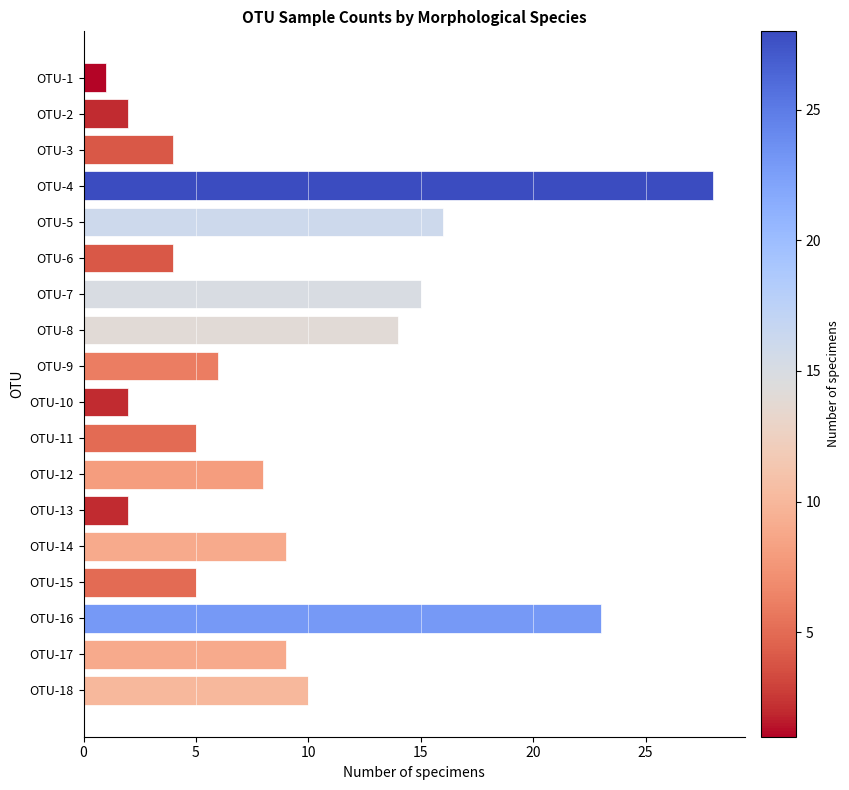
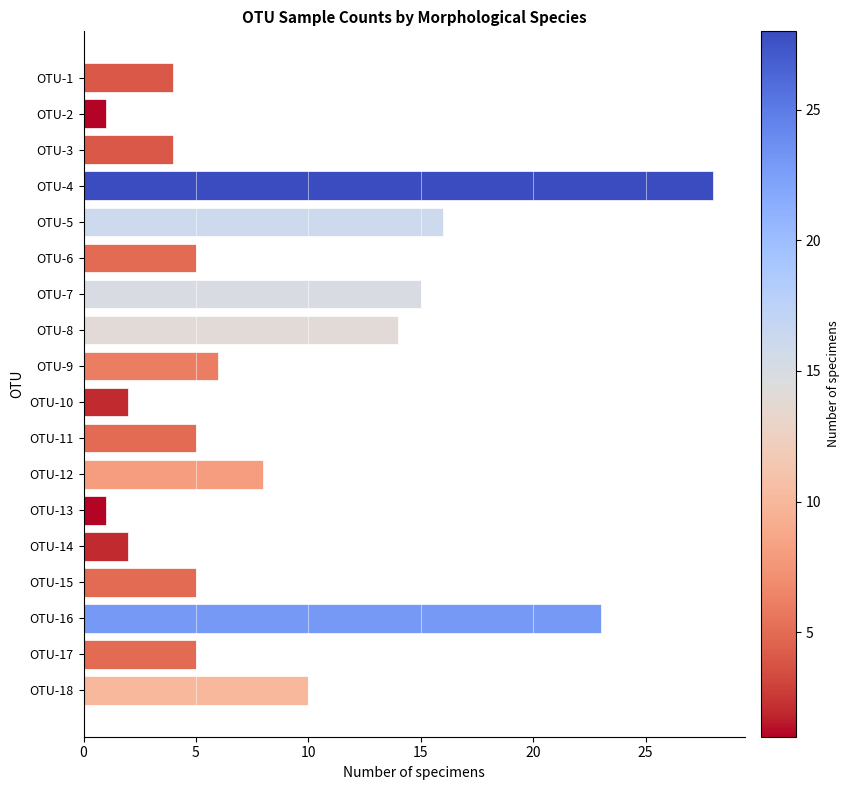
OTU-1: 1 -> 4
OTU-2: 2 -> 1
OTU-6: 4 -> 5
OTU-13: 2 -> 1
OTU-14: 9 -> 2
OTU-17: 9 -> 5
